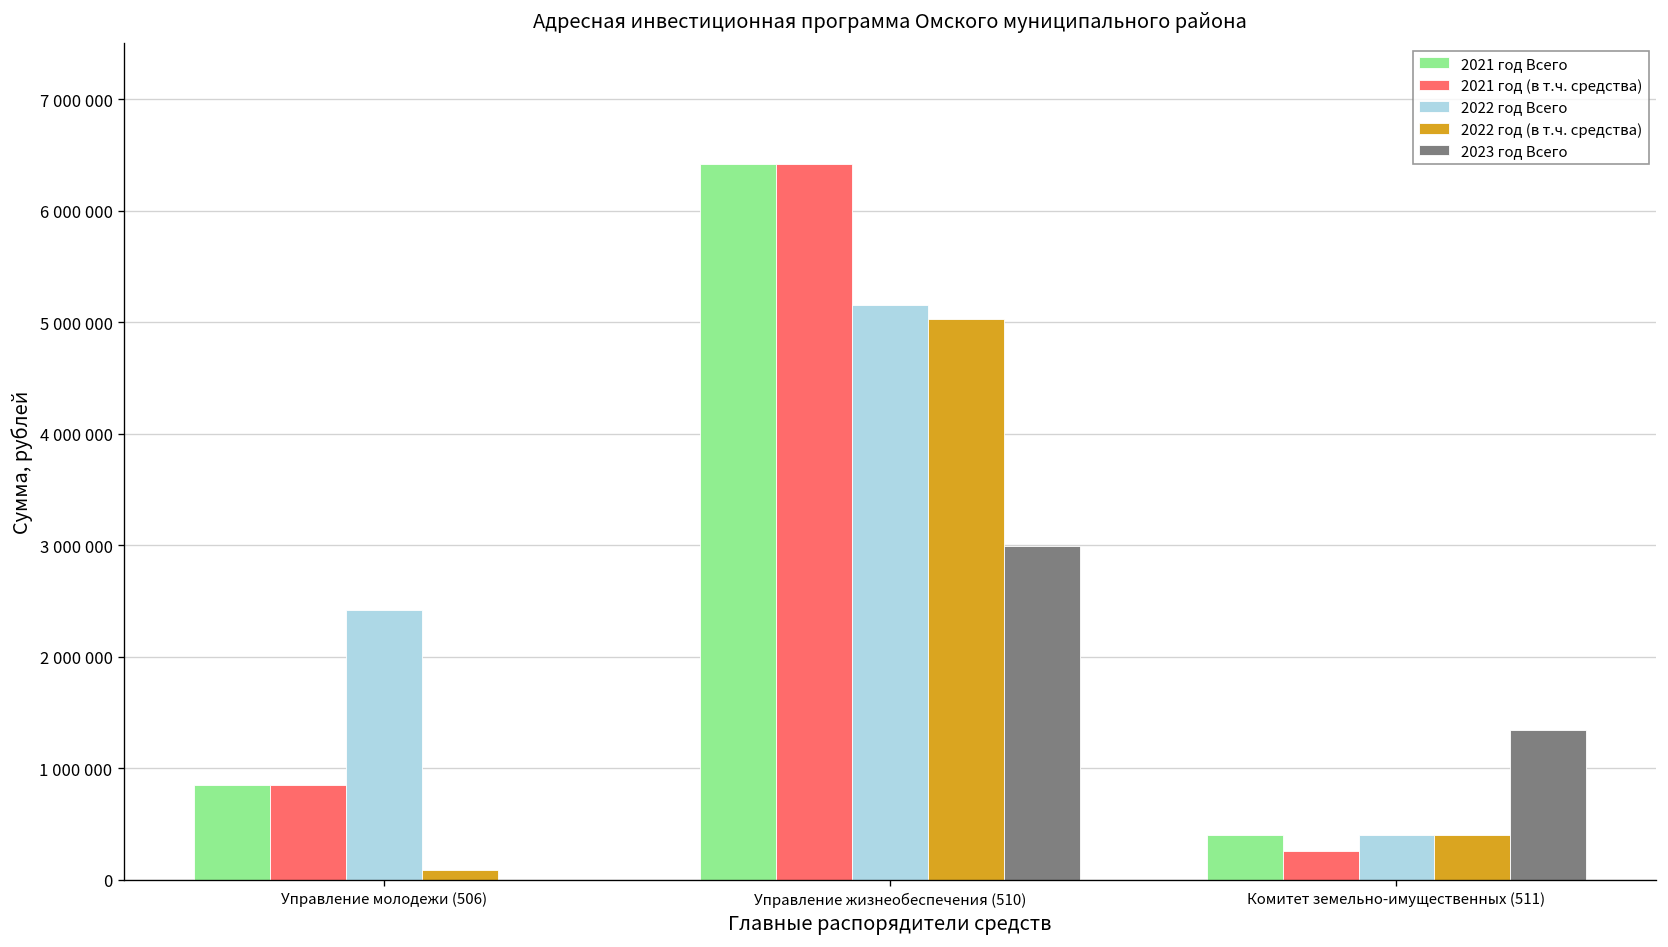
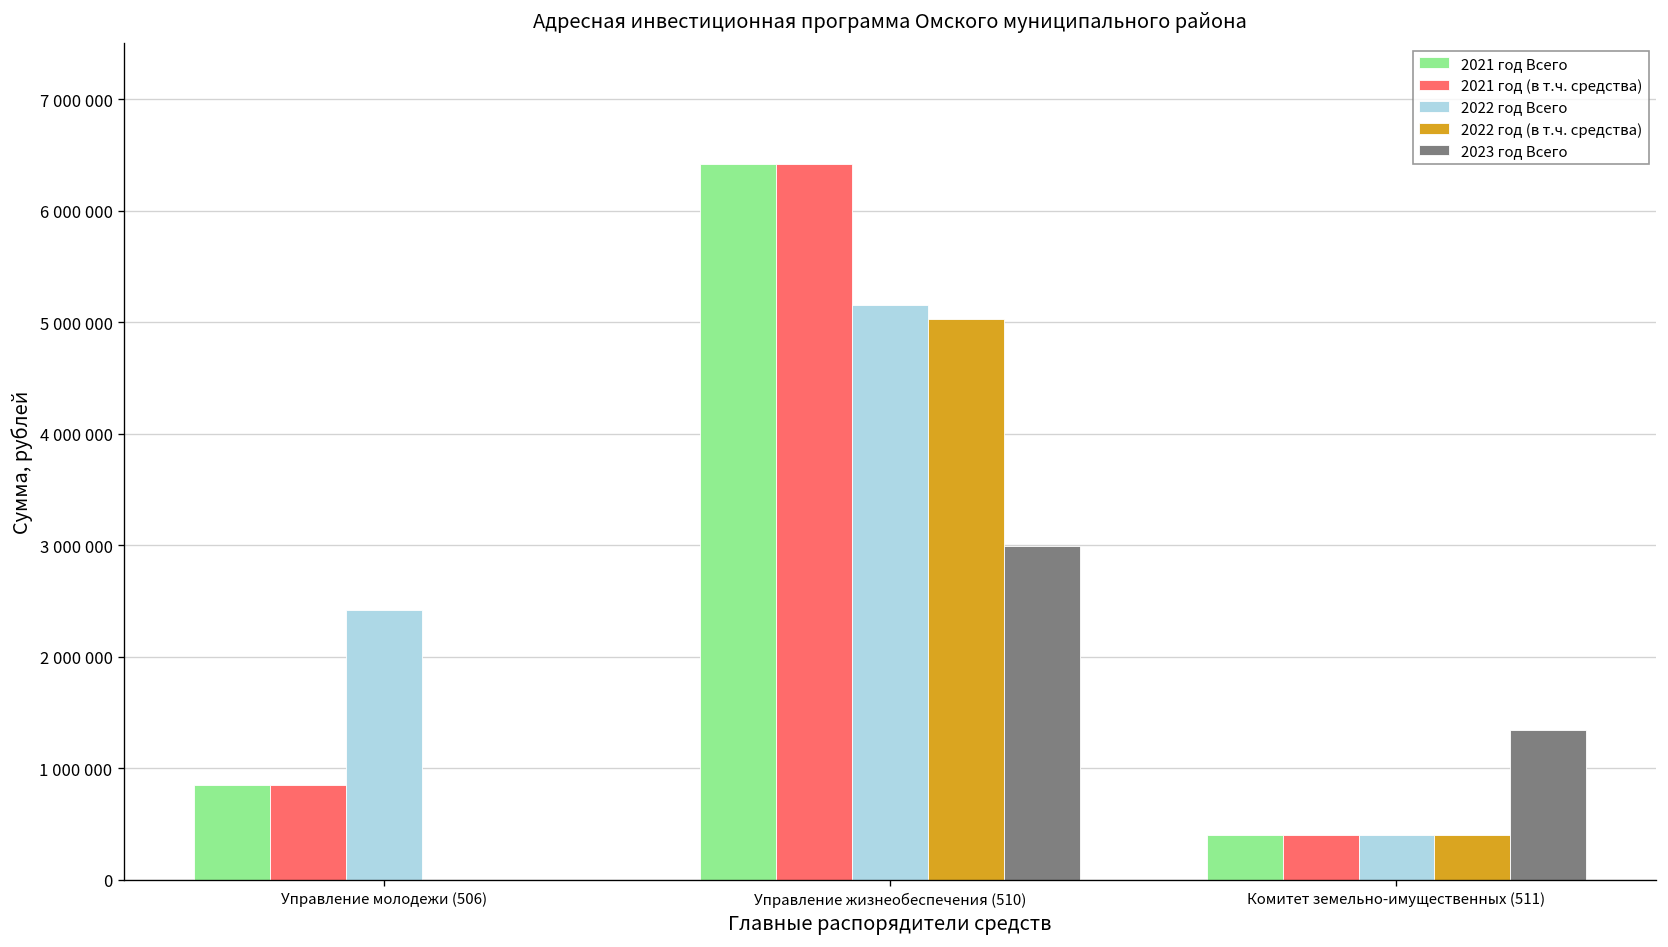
2022 год (в т.ч. средства), Управление молодежи (506): 100000 -> 0
2021 год (в т.ч. средства), Комитет земельно-имущественных (511): 300000 -> 400000
